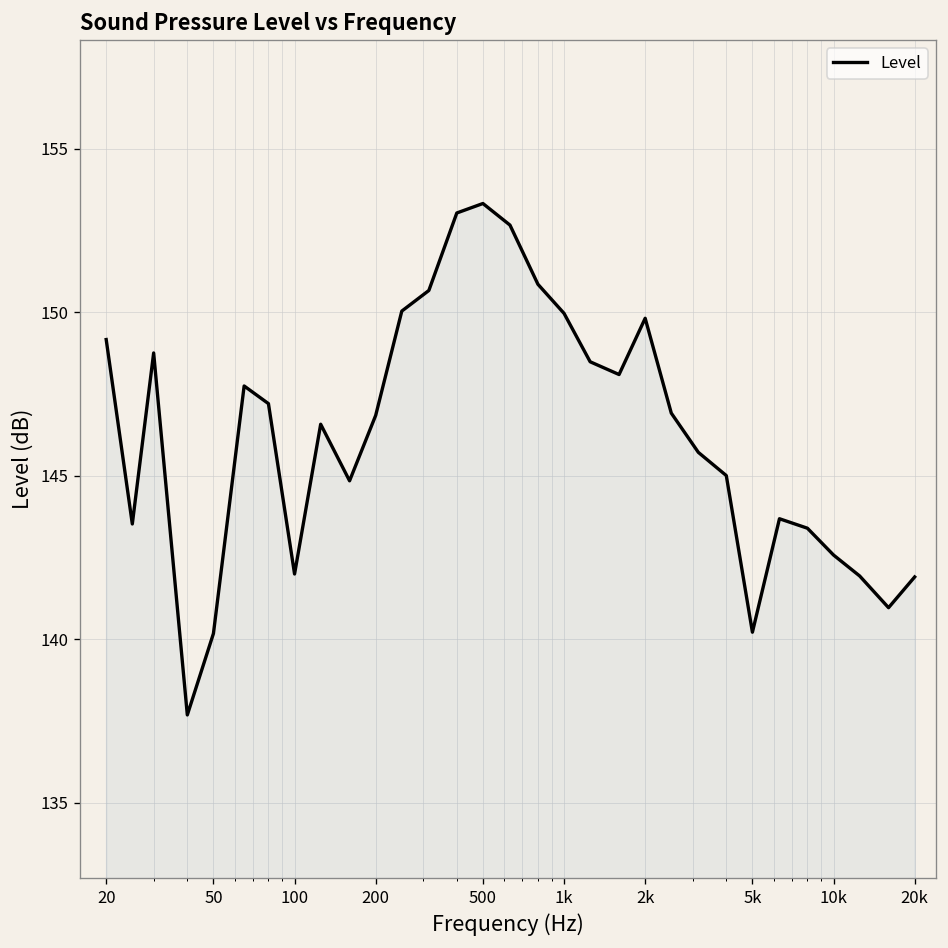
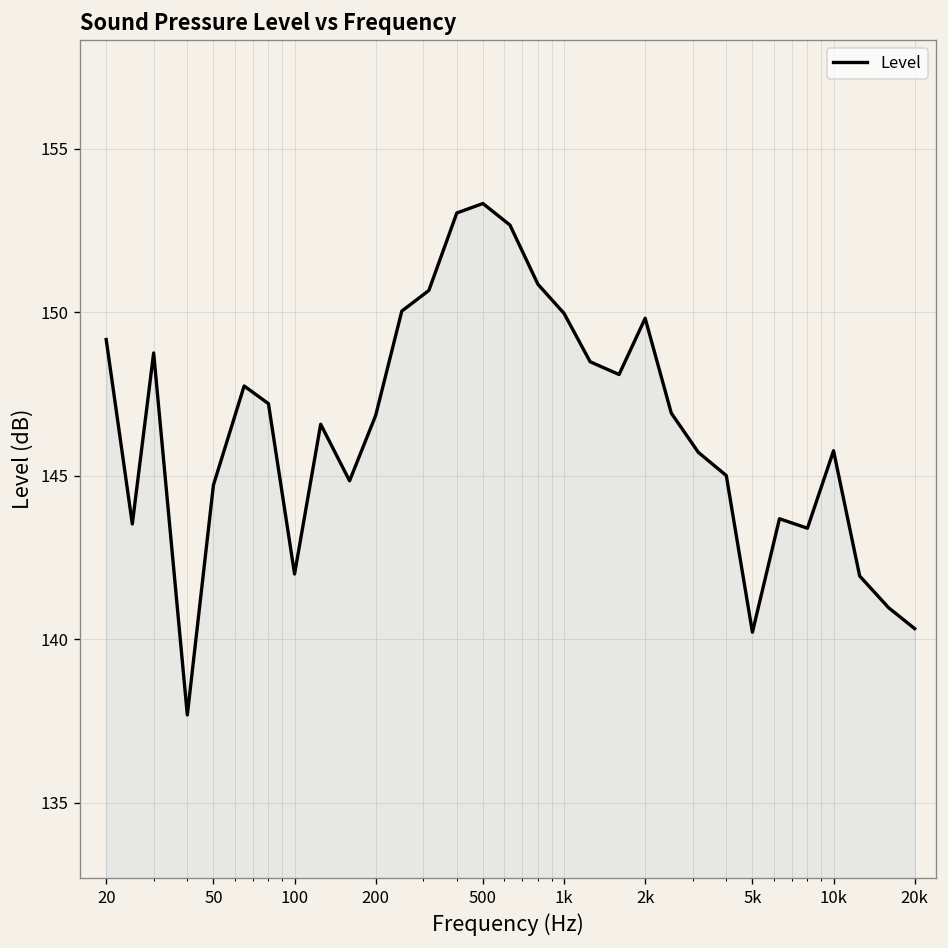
50: 140.2 -> 144.7
10k: 142.6 -> 145.8
20k: 141.9 -> 140.3
